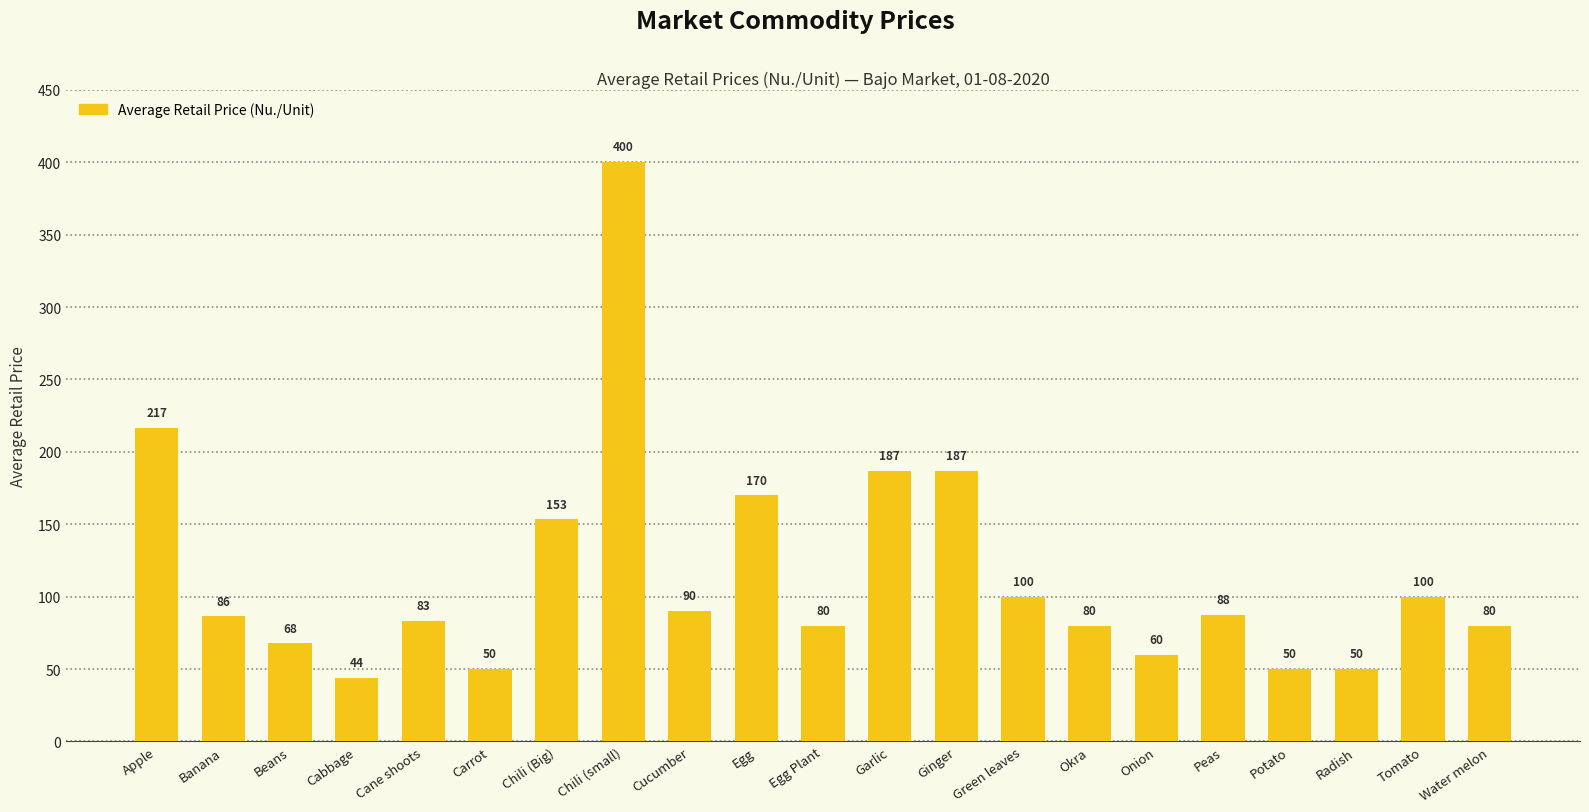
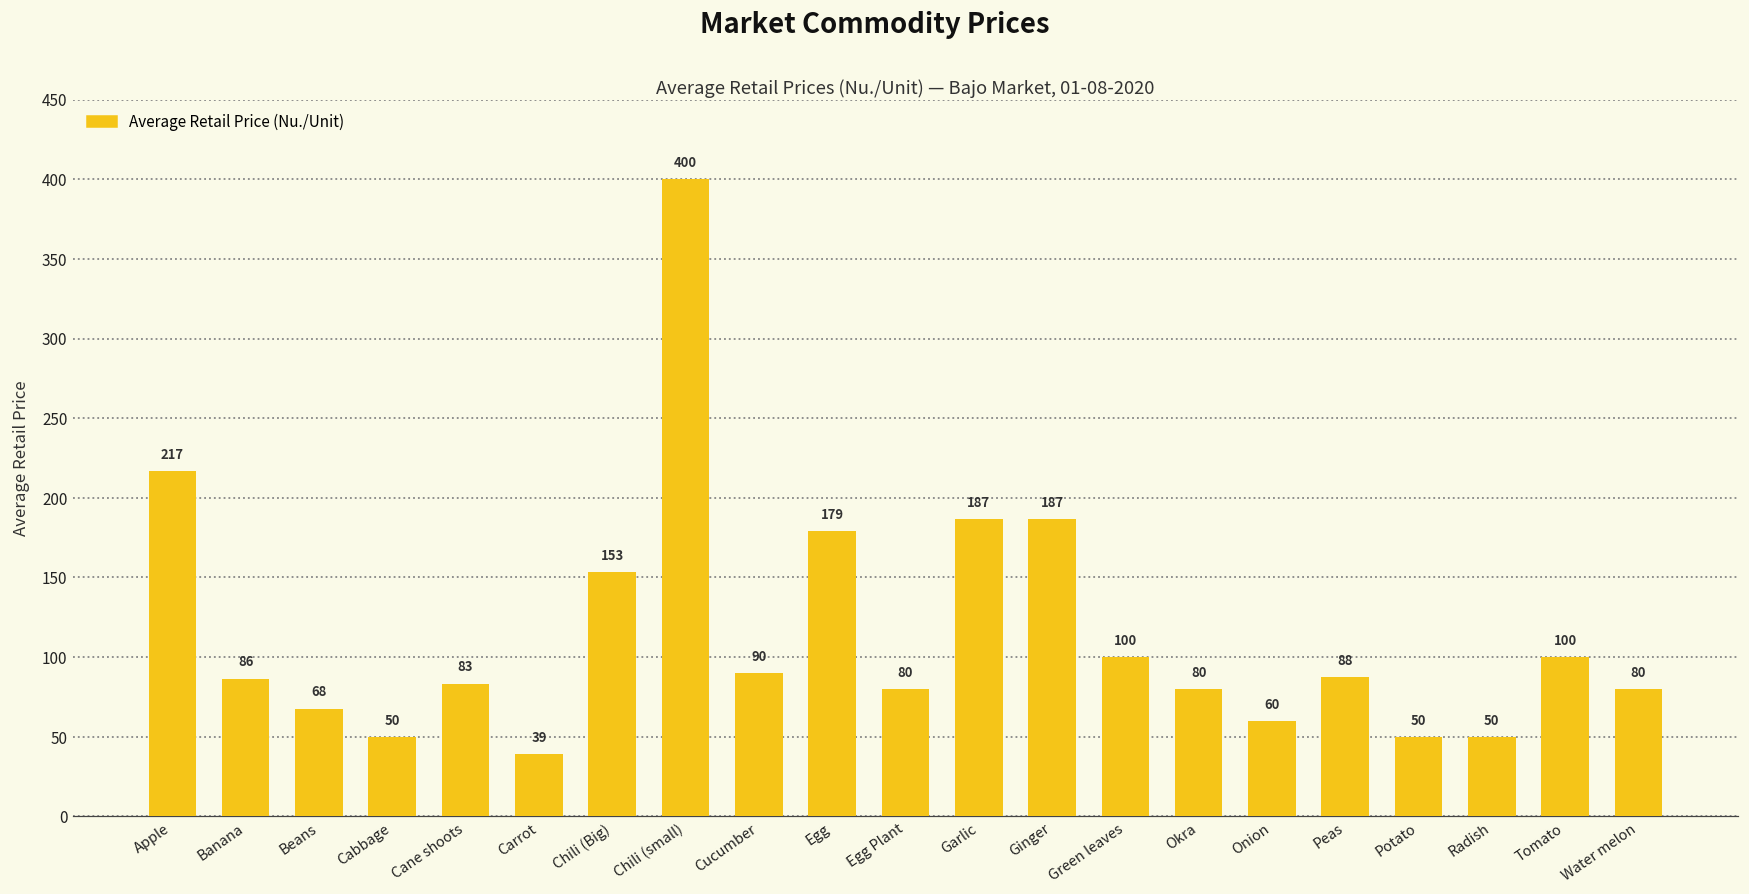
Cabbage: 44 -> 50
Carrot: 50 -> 39
Egg: 170 -> 179
